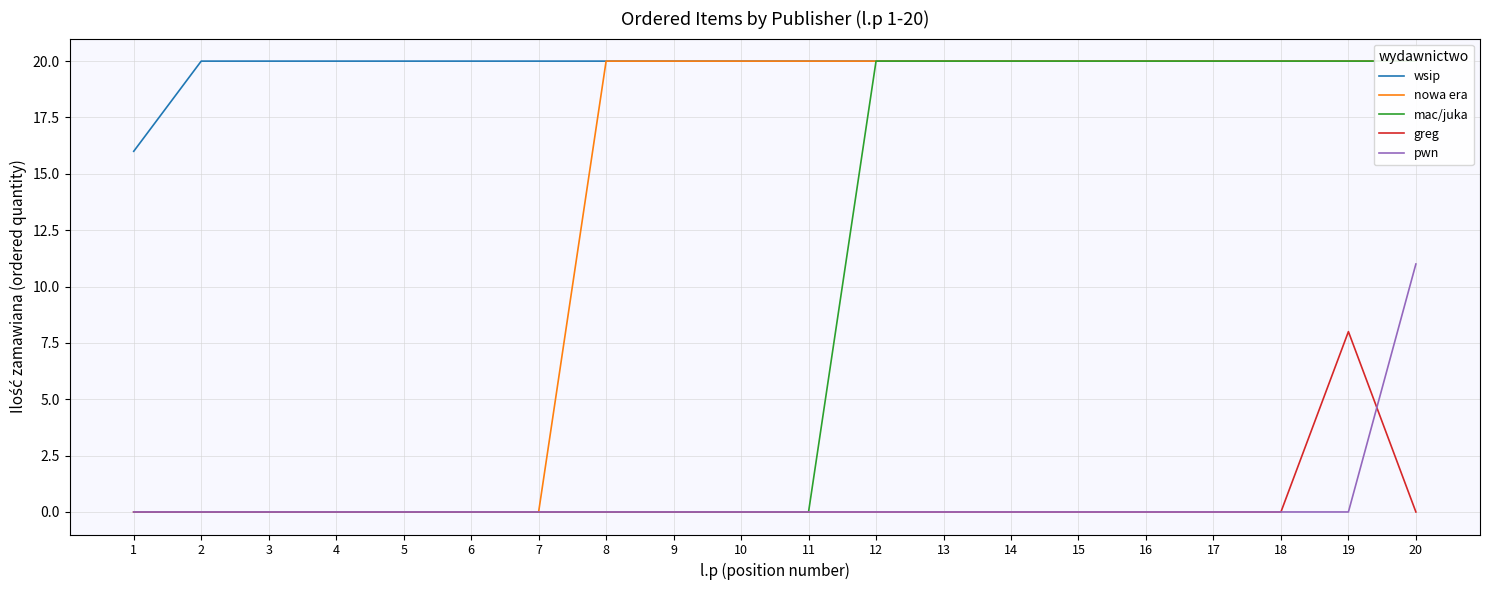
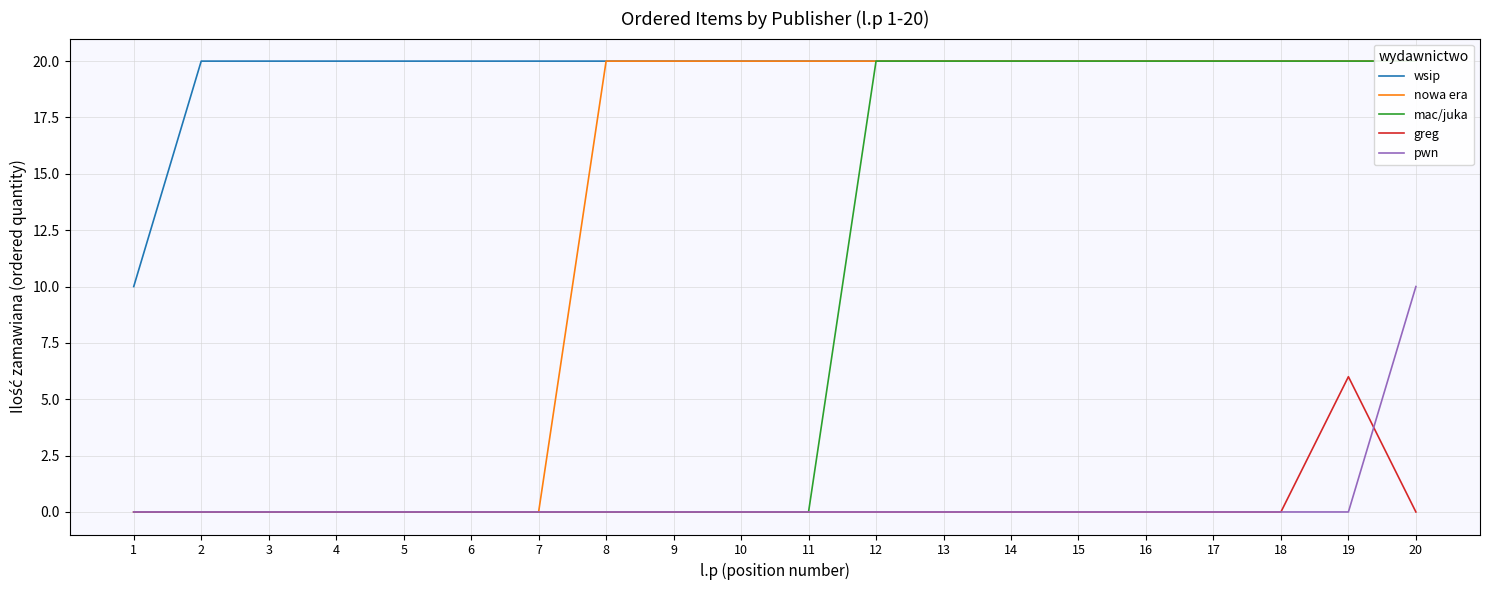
wsip, 1: 16 -> 10
greg, 19: 8 -> 6
pwn, 20: 11 -> 10
